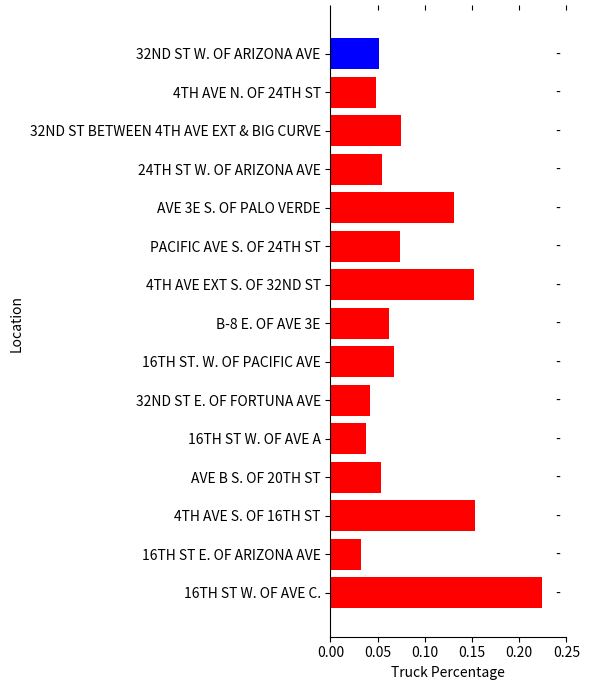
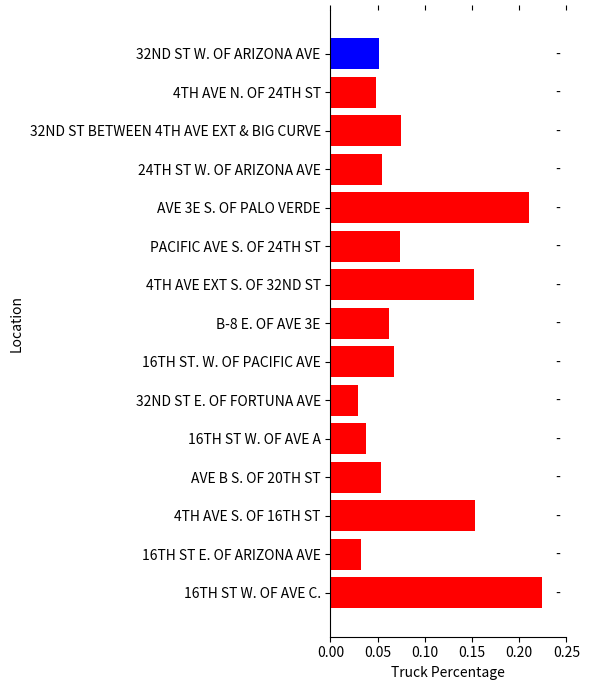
AVE 3E S. OF PALO VERDE: 0.13 -> 0.21
32ND ST E. OF FORTUNA AVE: 0.04 -> 0.03
